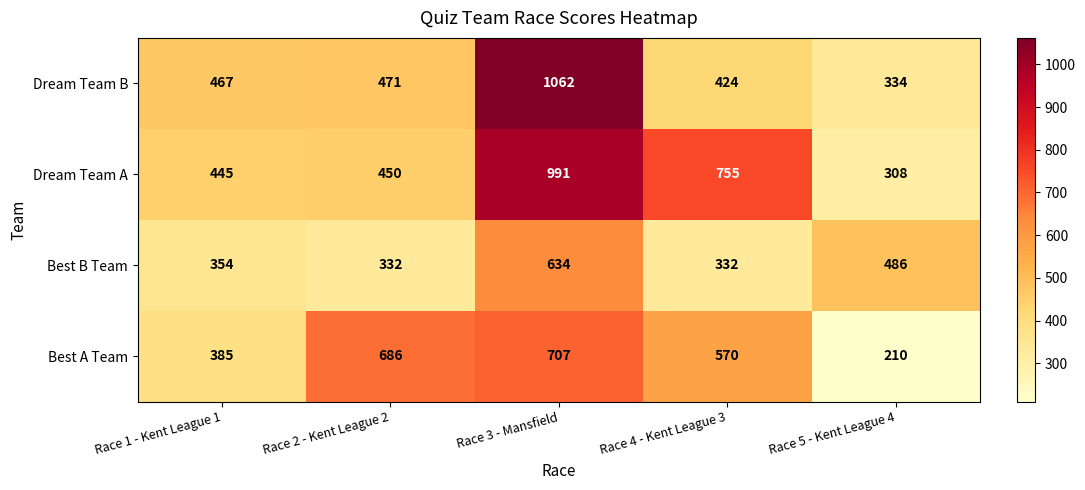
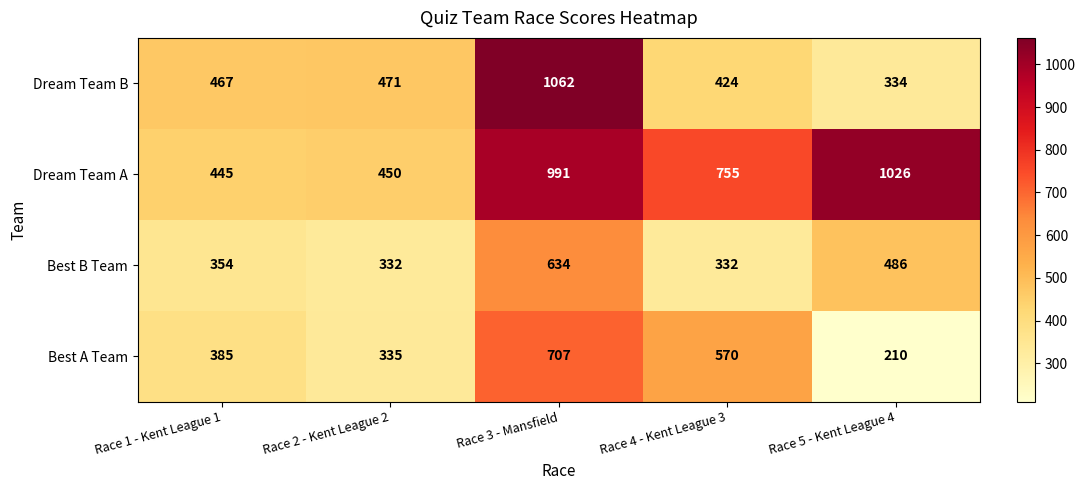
Dream Team A, Race 5 - Kent League 4: 308 -> 1026
Best A Team, Race 2 - Kent League 2: 686 -> 335
